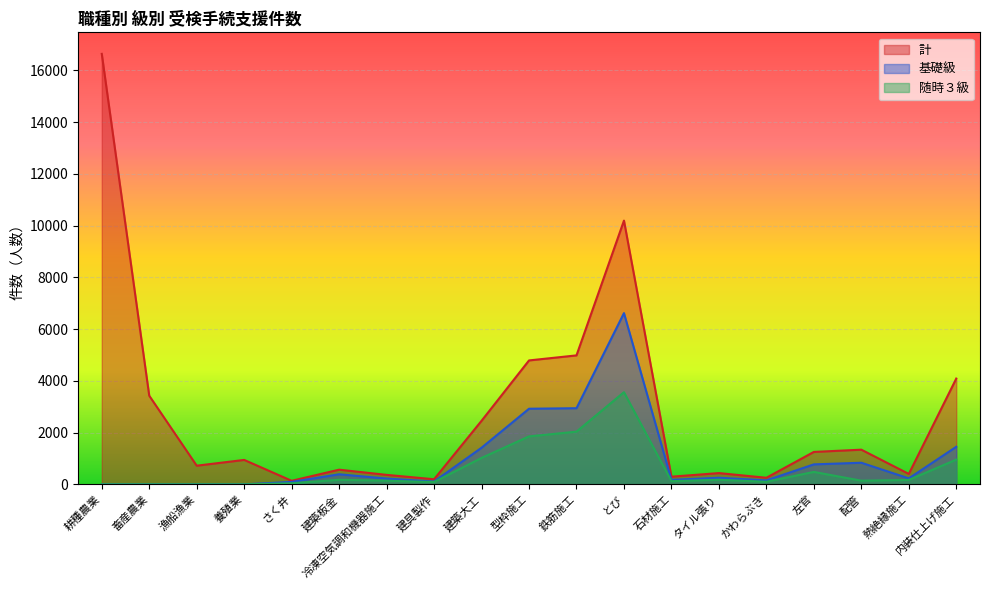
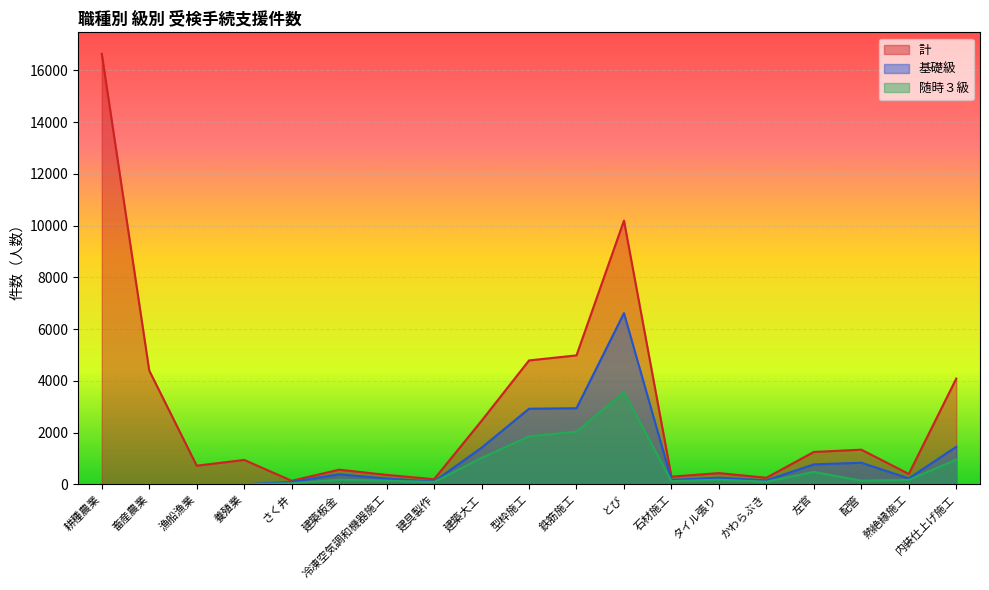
計, 畜産農業: 3400 -> 4400
